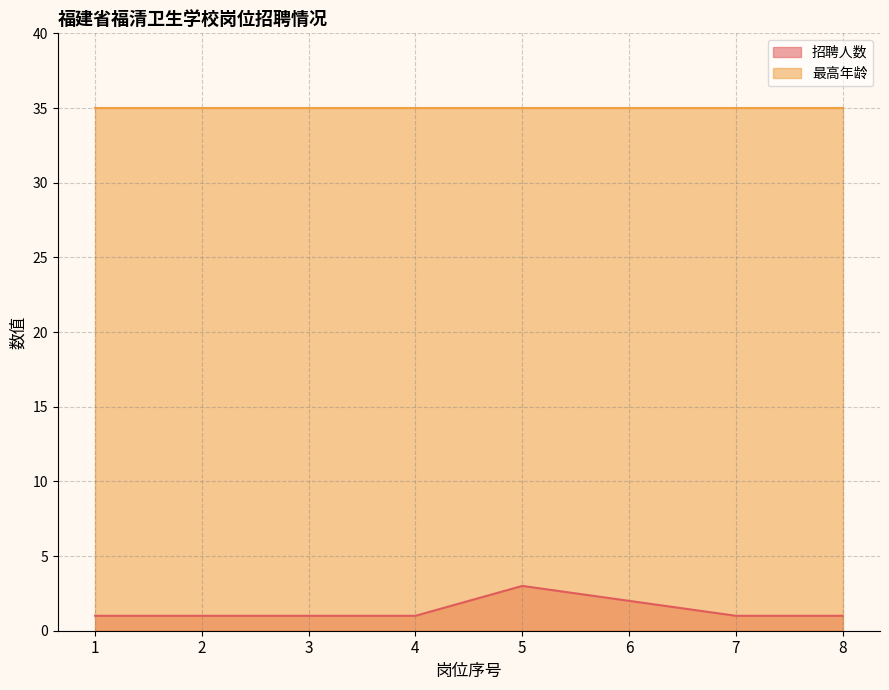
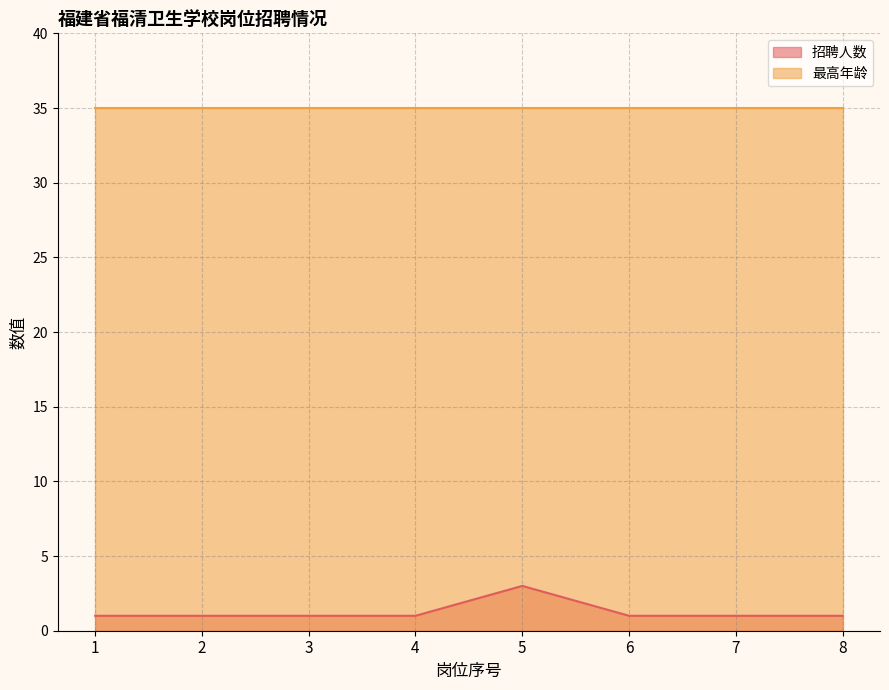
招聘人数, 6: 2 -> 1
